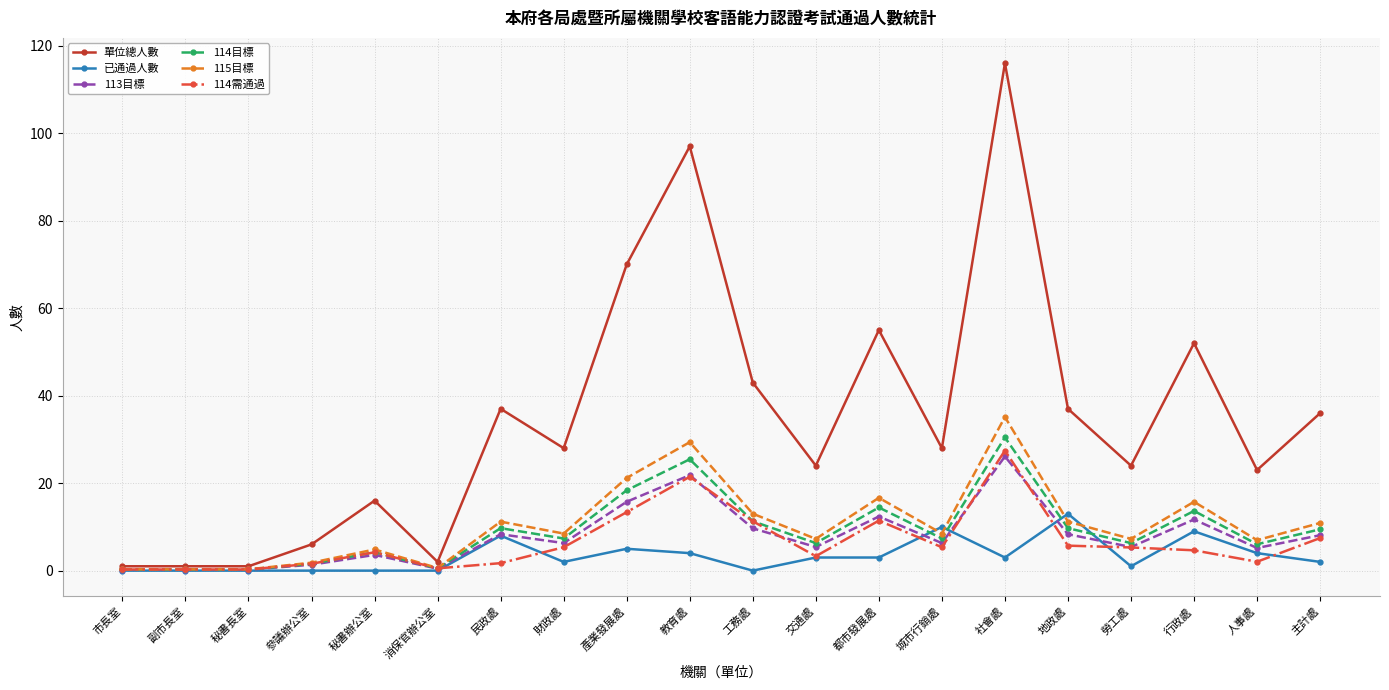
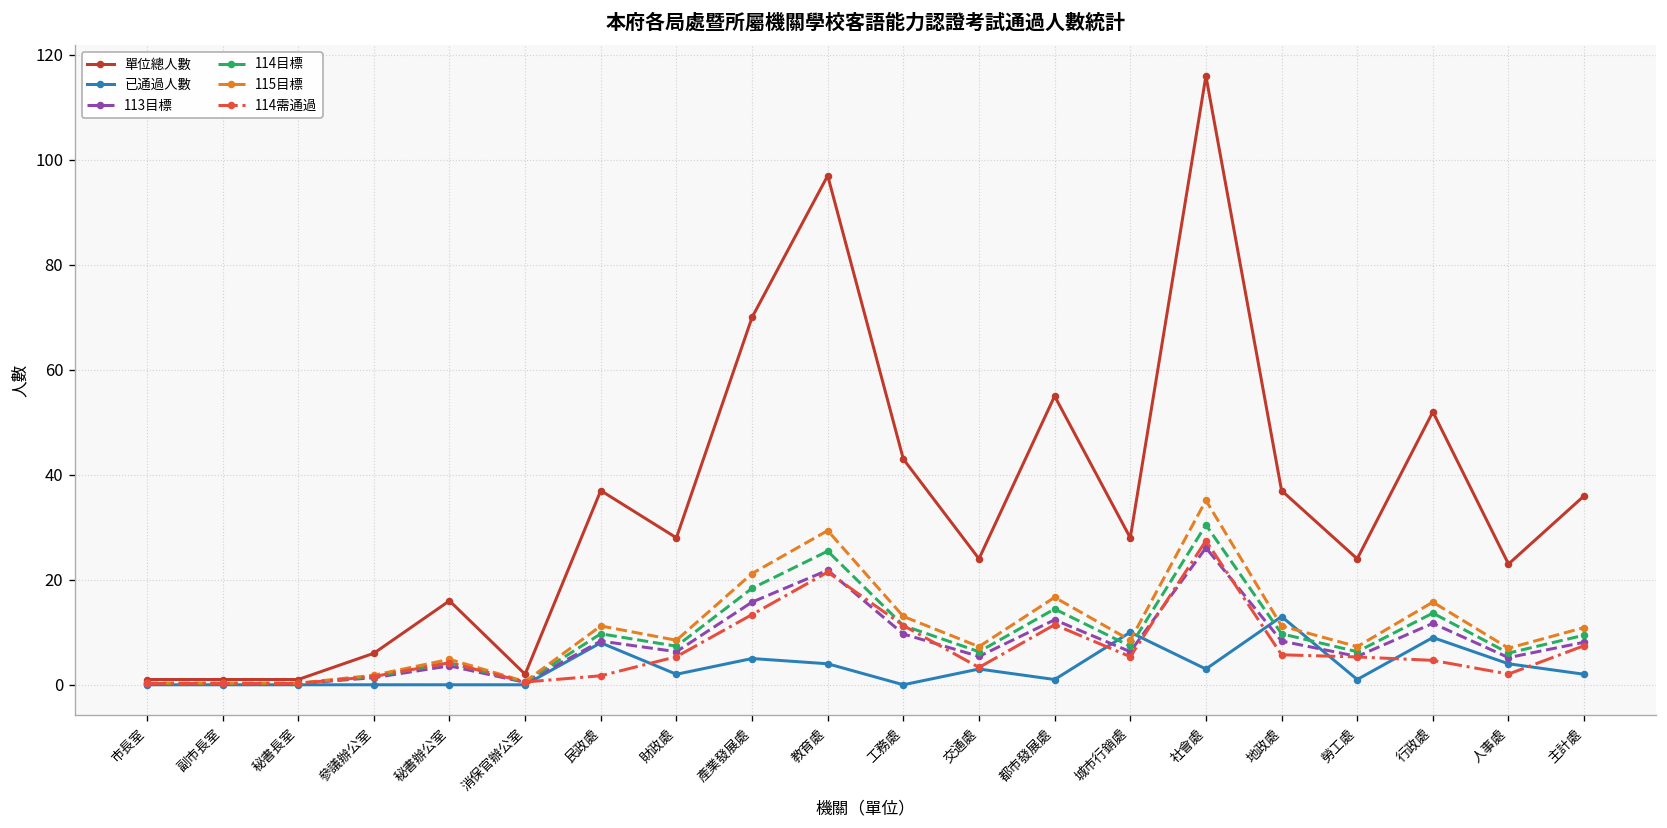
已通過人數, 都市發展處: 3 -> 1
